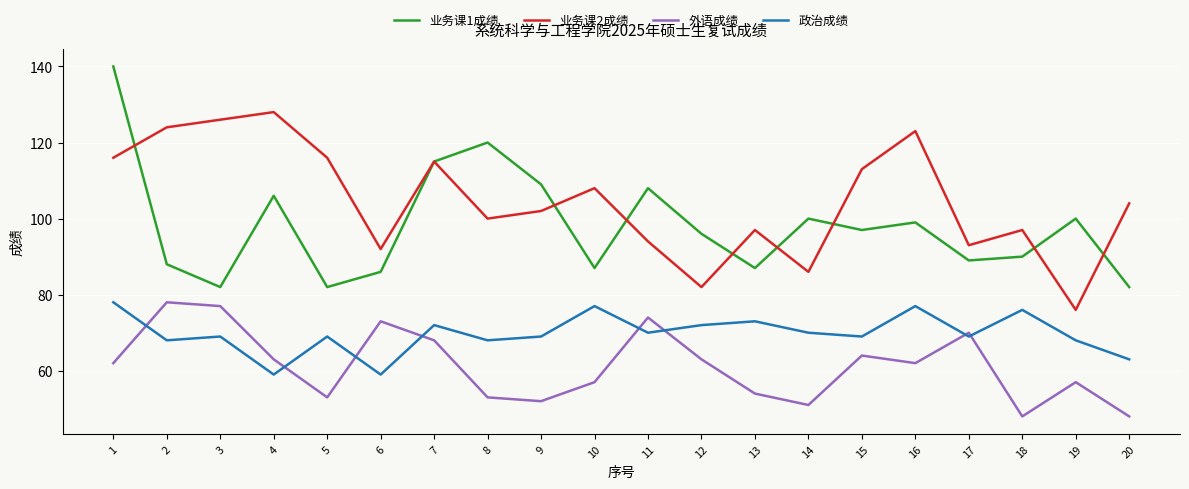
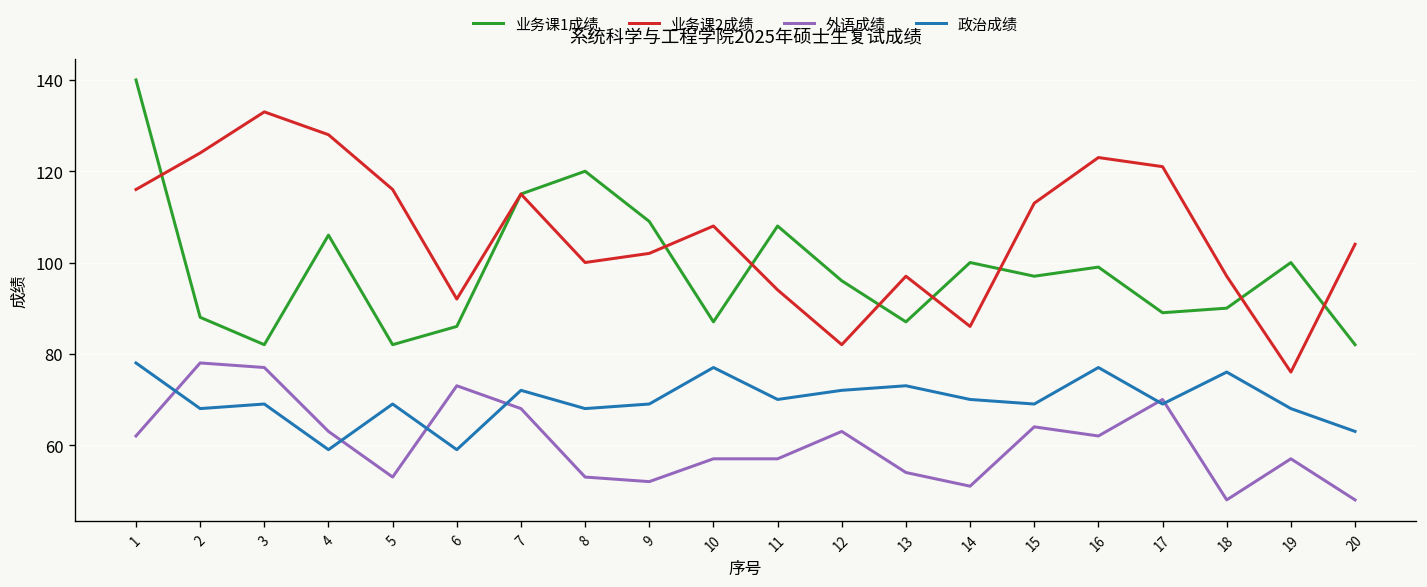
业务课2成绩, 3: 126 -> 133
外语成绩, 11: 74 -> 57
业务课2成绩, 17: 93 -> 121
